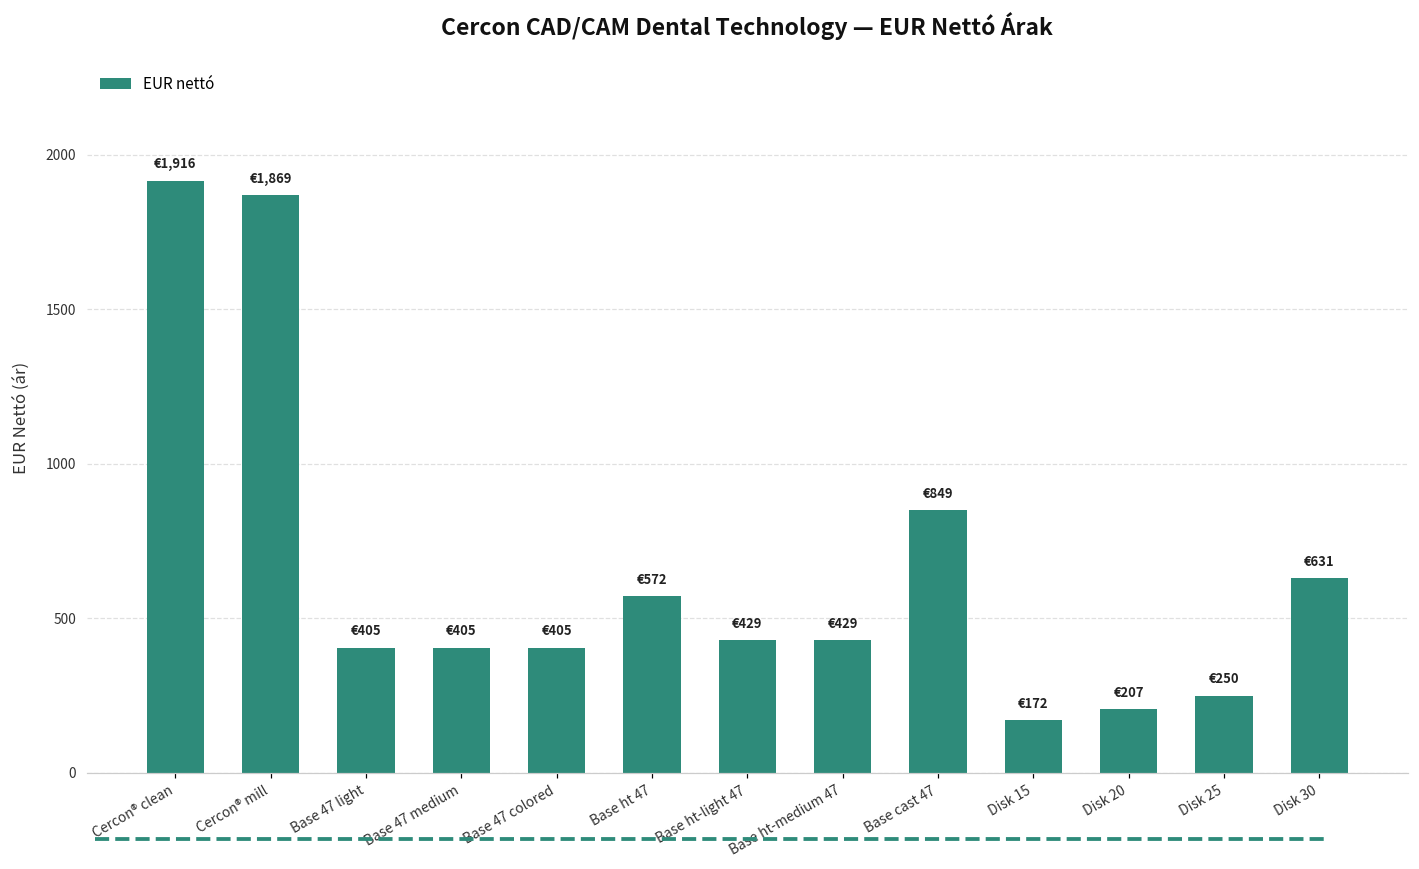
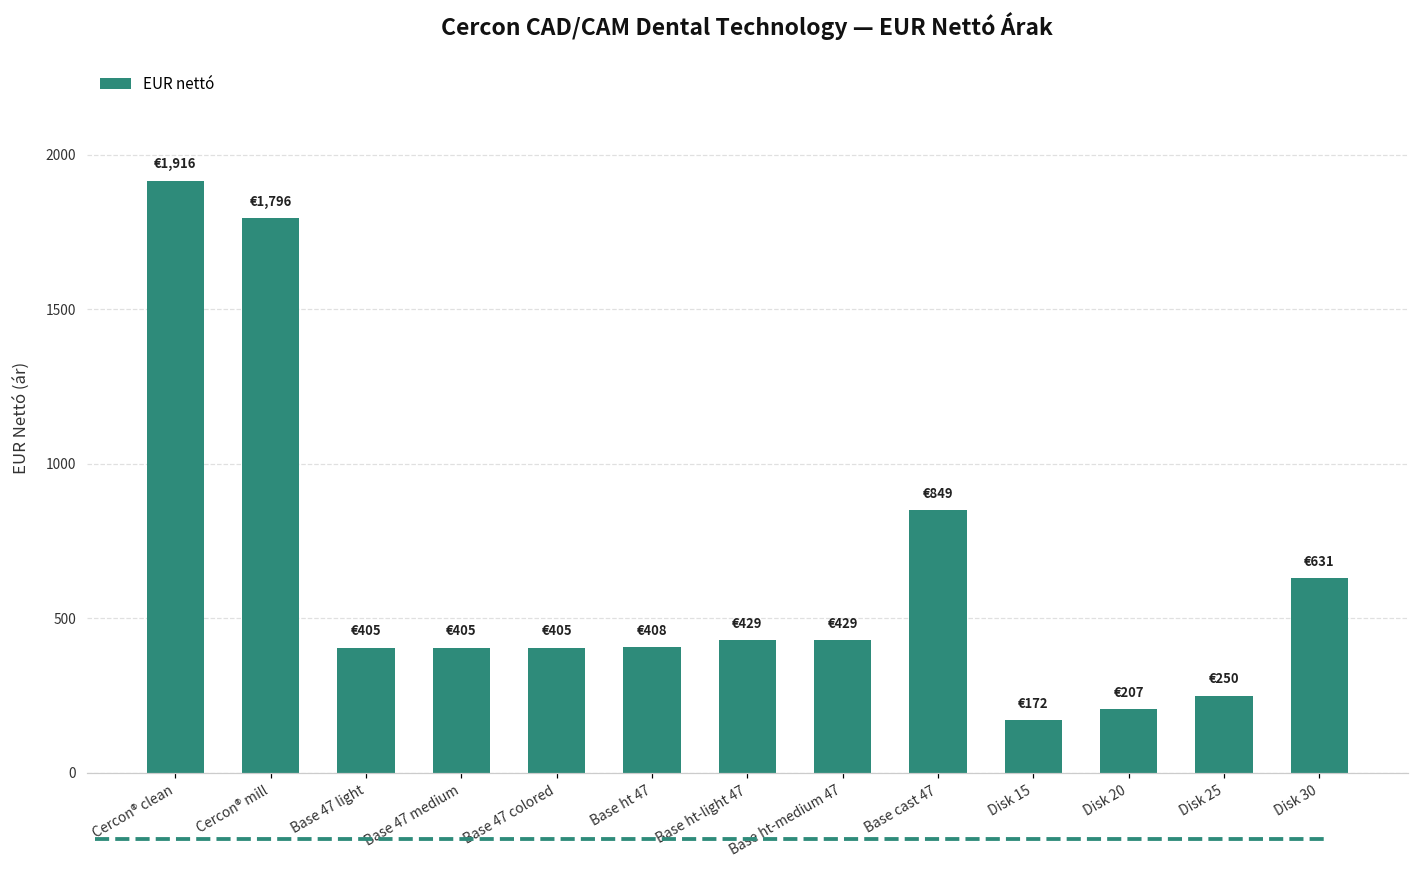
Cercon® mill: €1,869 -> €1,796
Base ht 47: €572 -> €408
